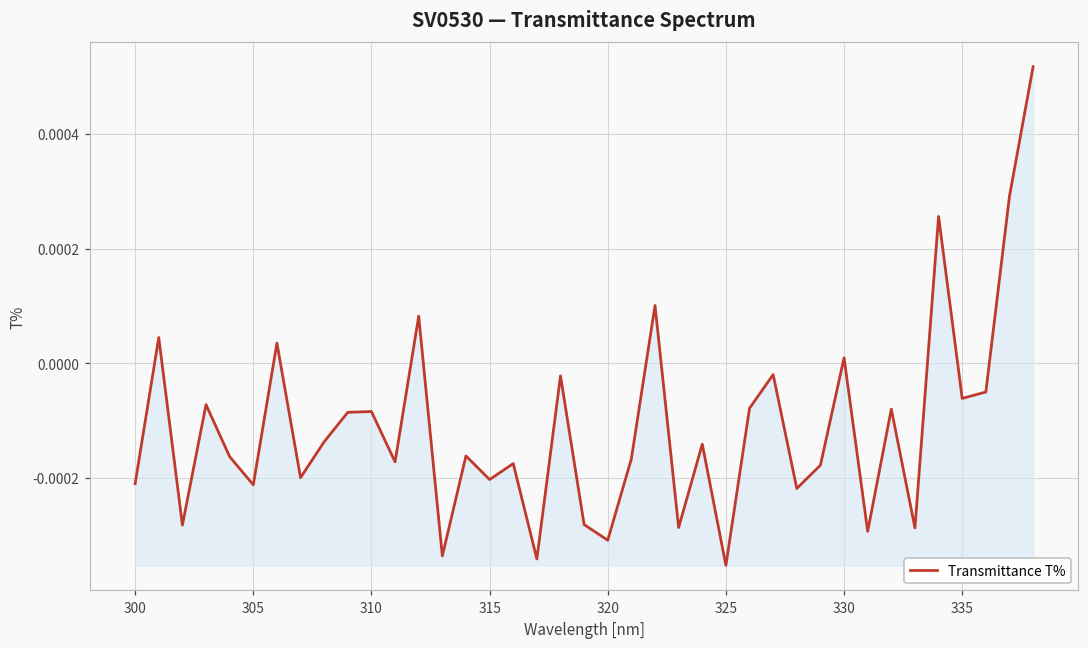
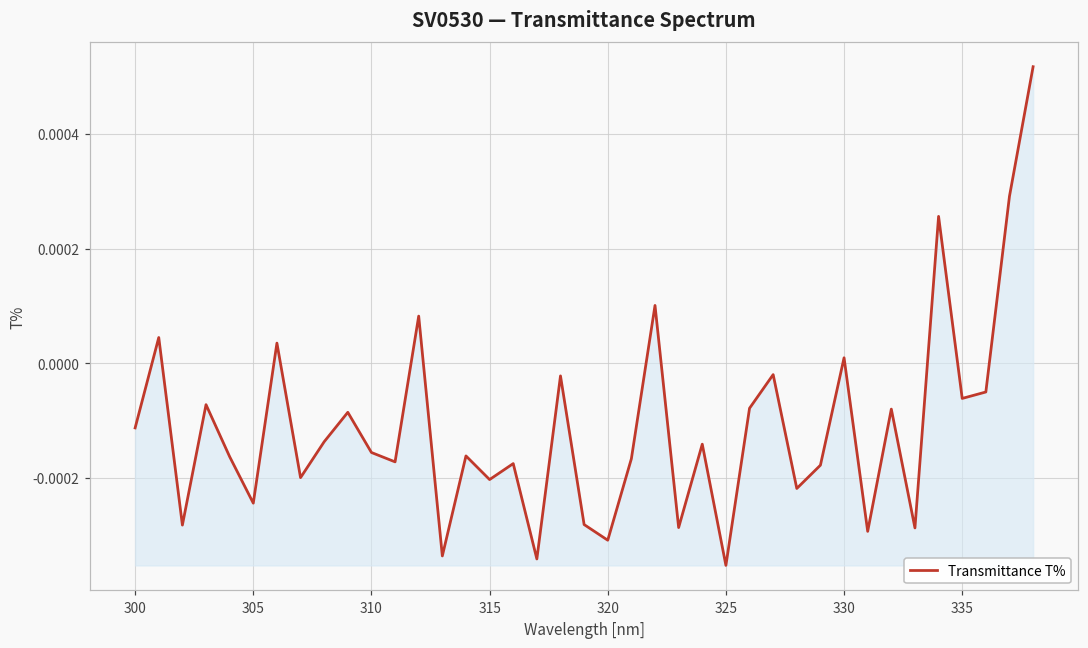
300: -0.00021 -> -0.00011
305: -0.00021 -> -0.00024
310: -0.00008 -> -0.00016
